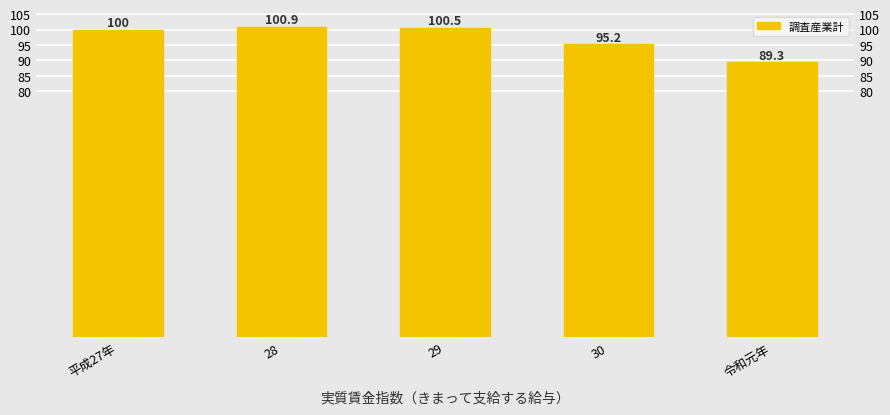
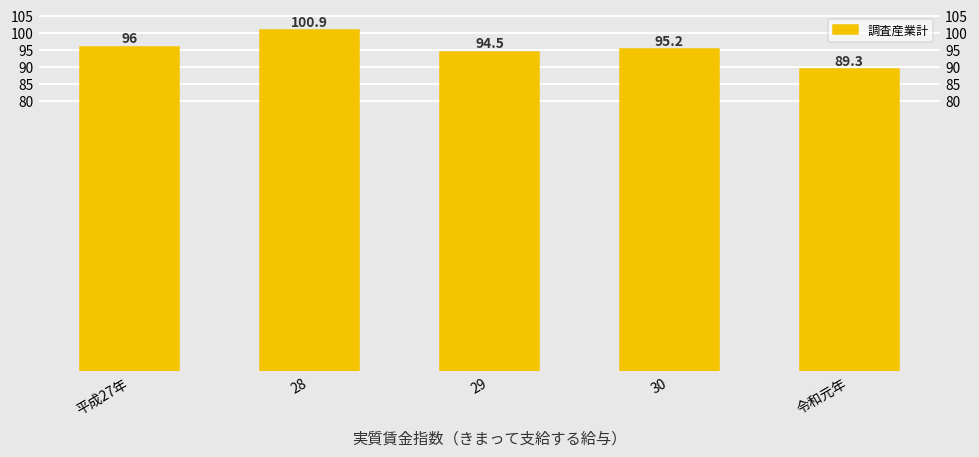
平成27年: 100 -> 96
29: 100.5 -> 94.5
